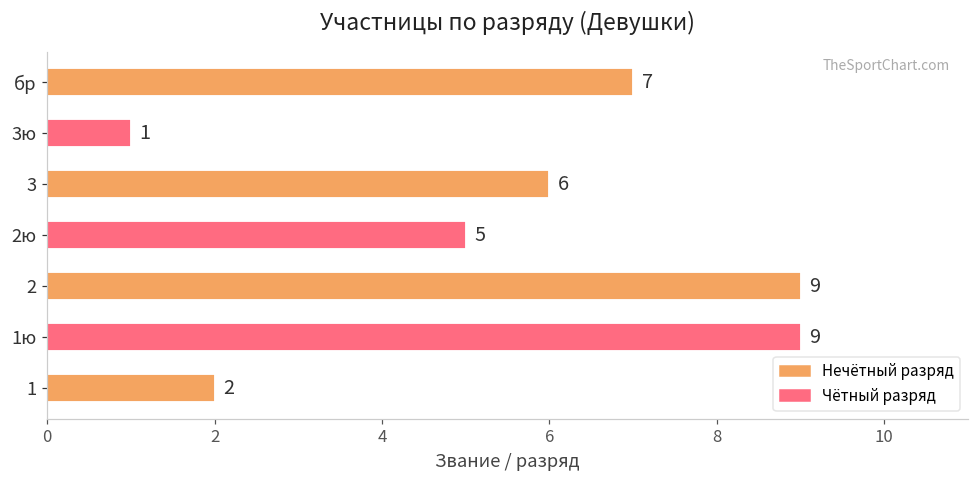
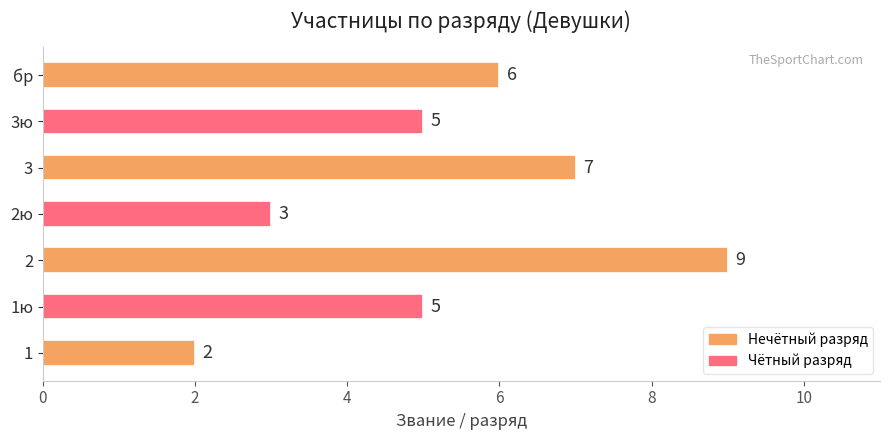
бр: 7 -> 6
3ю: 1 -> 5
3: 6 -> 7
2ю: 5 -> 3
1ю: 9 -> 5
